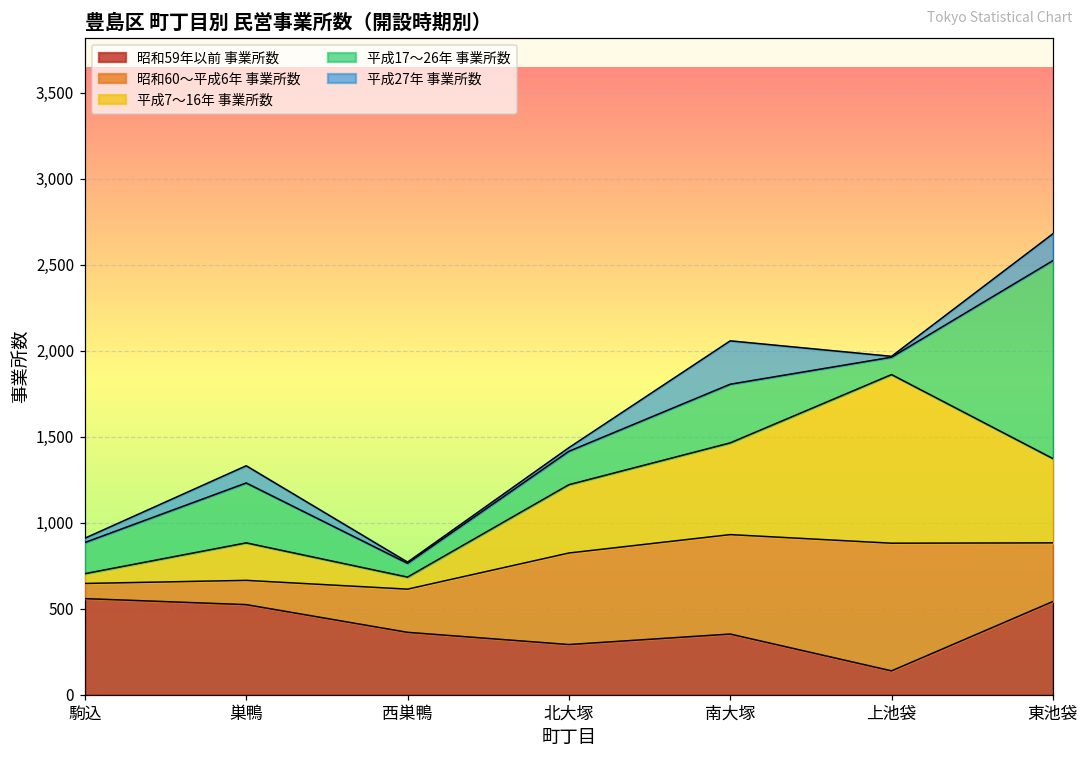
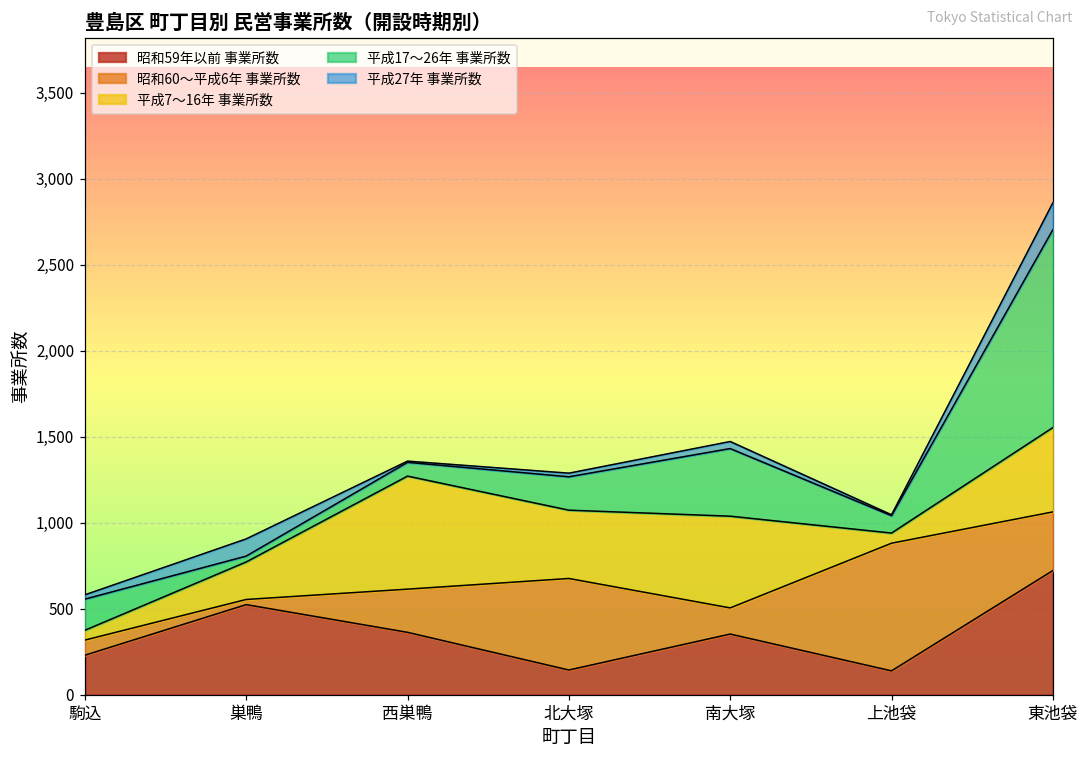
昭和59年以前 事業所数, 駒込: 560 -> 230
昭和60〜平成6年 事業所数, 巣鴨: 140 -> 30
平成17〜26年 事業所数, 巣鴨: 350 -> 30
平成7〜16年 事業所数, 西巣鴨: 70 -> 660
昭和59年以前 事業所数, 北大塚: 290 -> 140
昭和60〜平成6年 事業所数, 南大塚: 580 -> 150
平成17〜26年 事業所数, 南大塚: 340 -> 390
平成27年 事業所数, 南大塚: 250 -> 40
平成7〜16年 事業所数, 上池袋: 980 -> 60
昭和59年以前 事業所数, 東池袋: 540 -> 720
